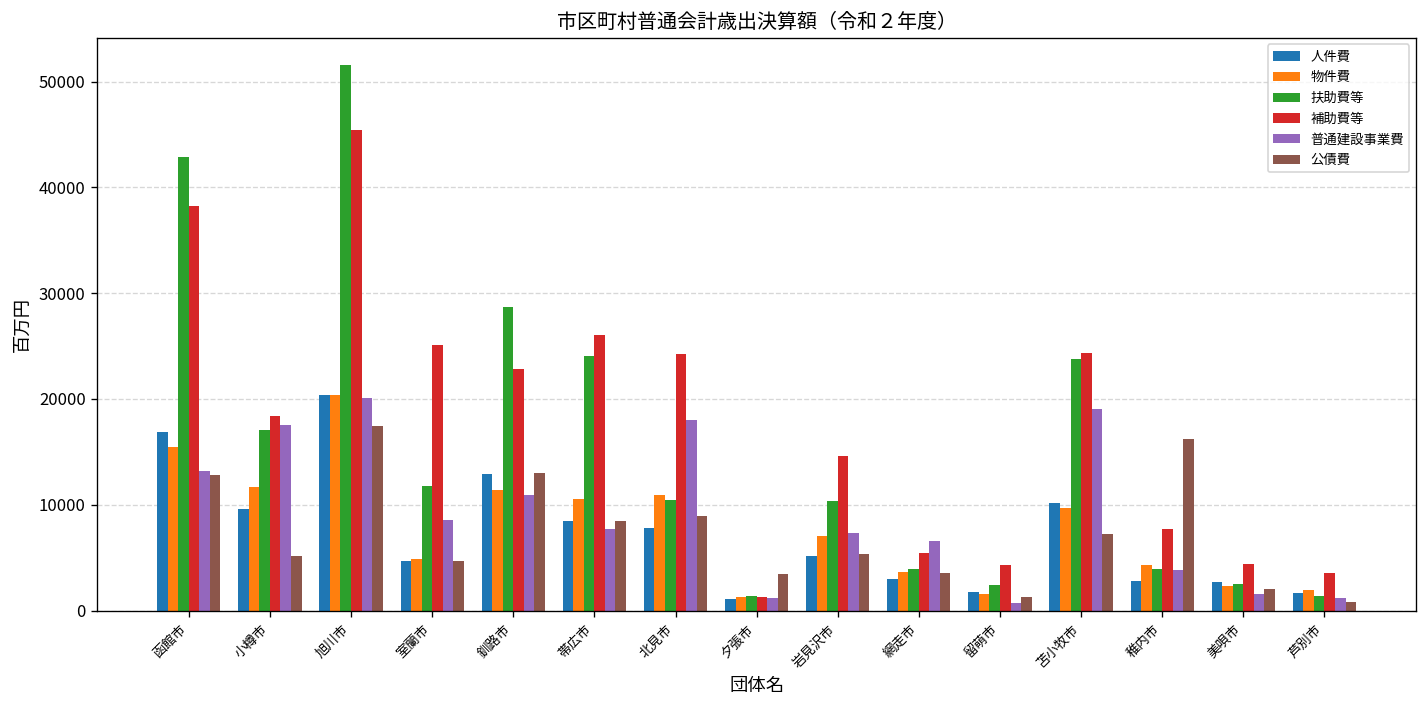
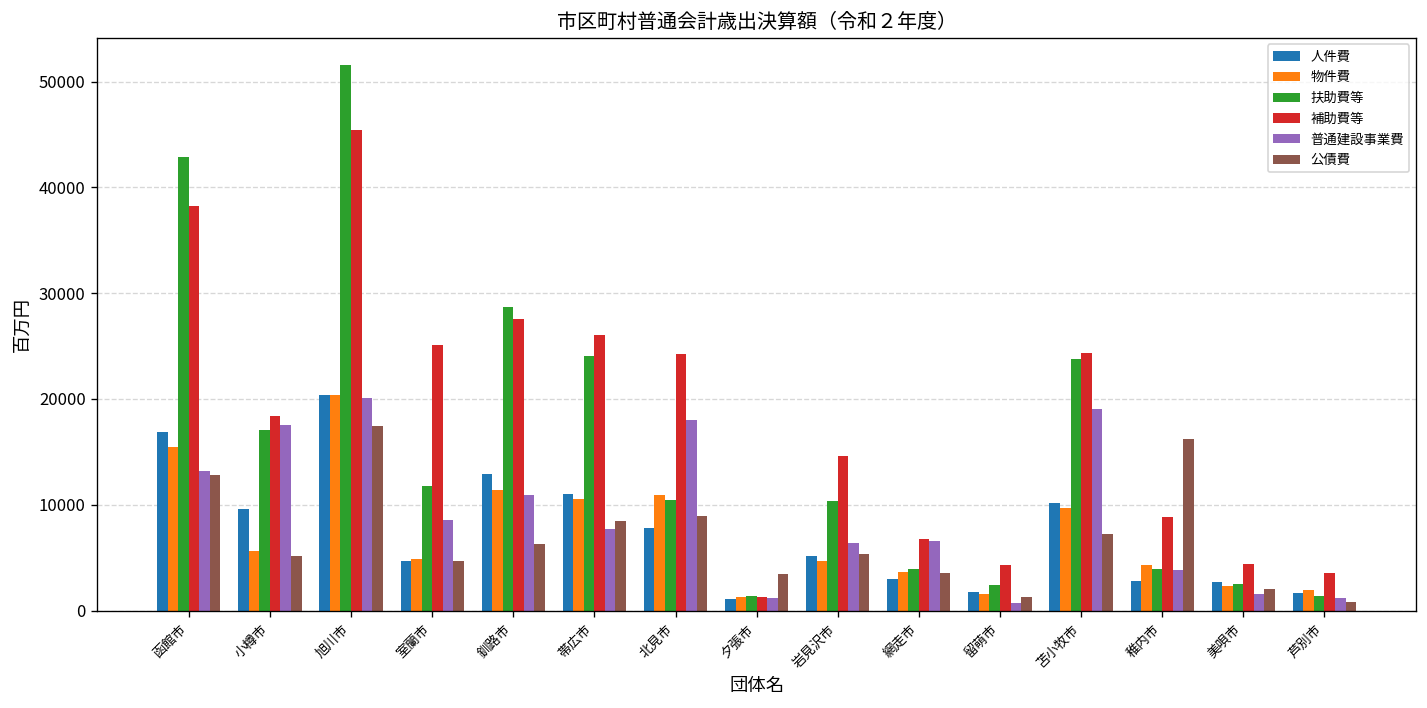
物件費, 小樽市: 12000 -> 6000
補助費等, 釧路市: 23000 -> 28000
公債費, 釧路市: 13000 -> 6000
人件費, 帯広市: 8000 -> 11000
物件費, 岩見沢市: 7000 -> 5000
普通建設事業費, 岩見沢市: 7000 -> 6000
補助費等, 網走市: 5000 -> 7000
補助費等, 稚内市: 8000 -> 9000
